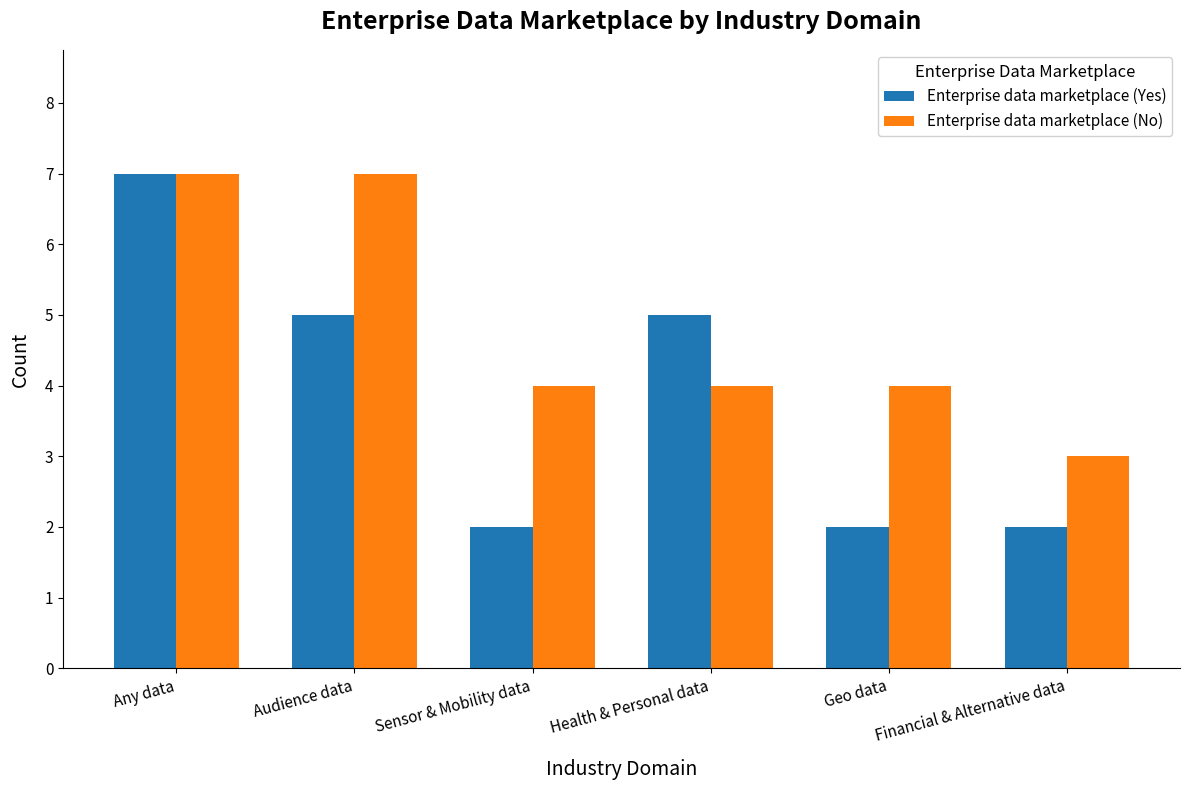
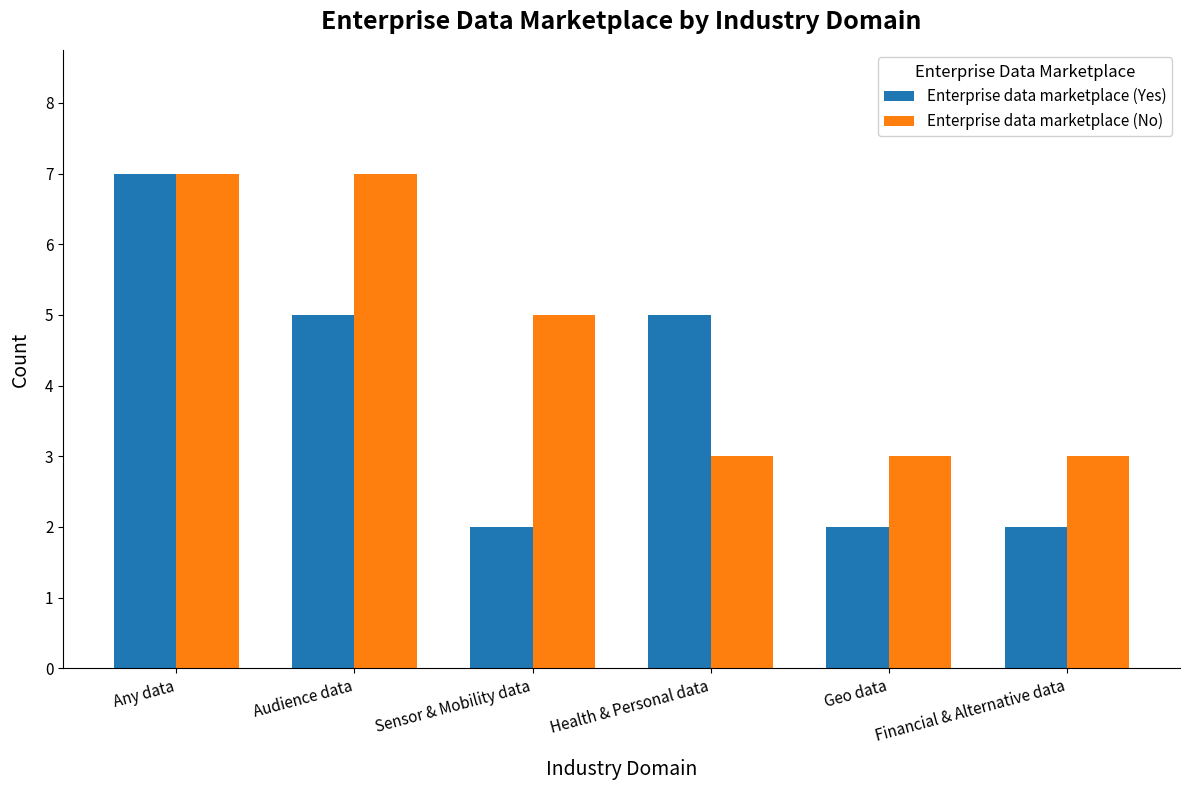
Enterprise data marketplace (No), Sensor & Mobility data: 4 -> 5
Enterprise data marketplace (No), Health & Personal data: 4 -> 3
Enterprise data marketplace (No), Geo data: 4 -> 3
